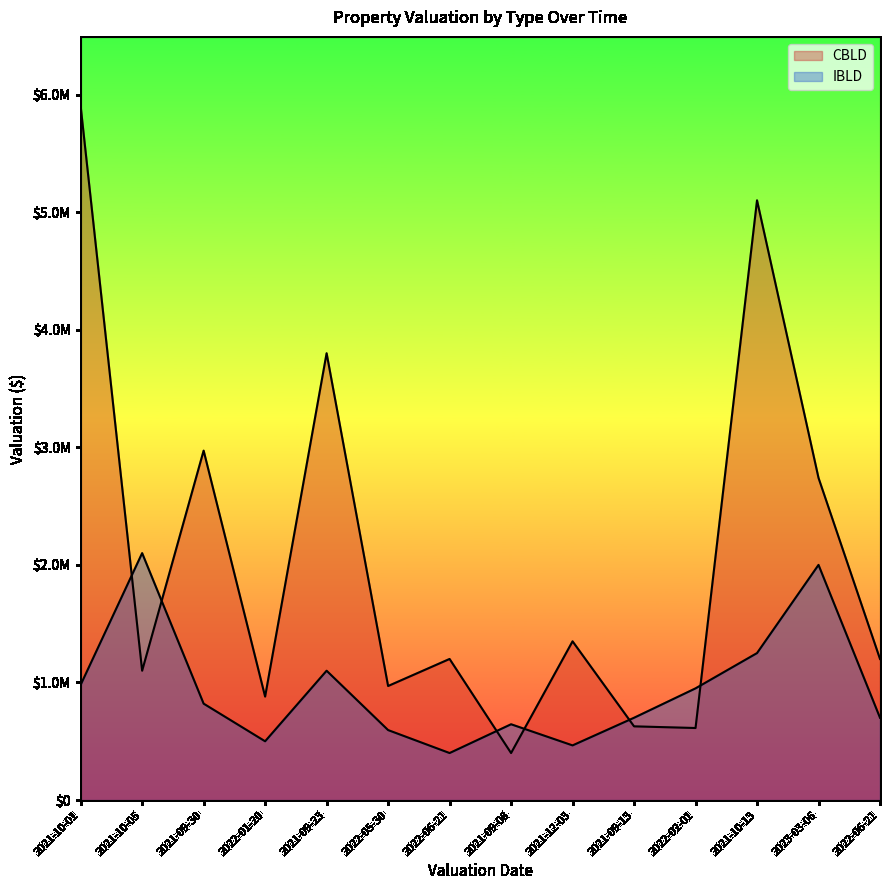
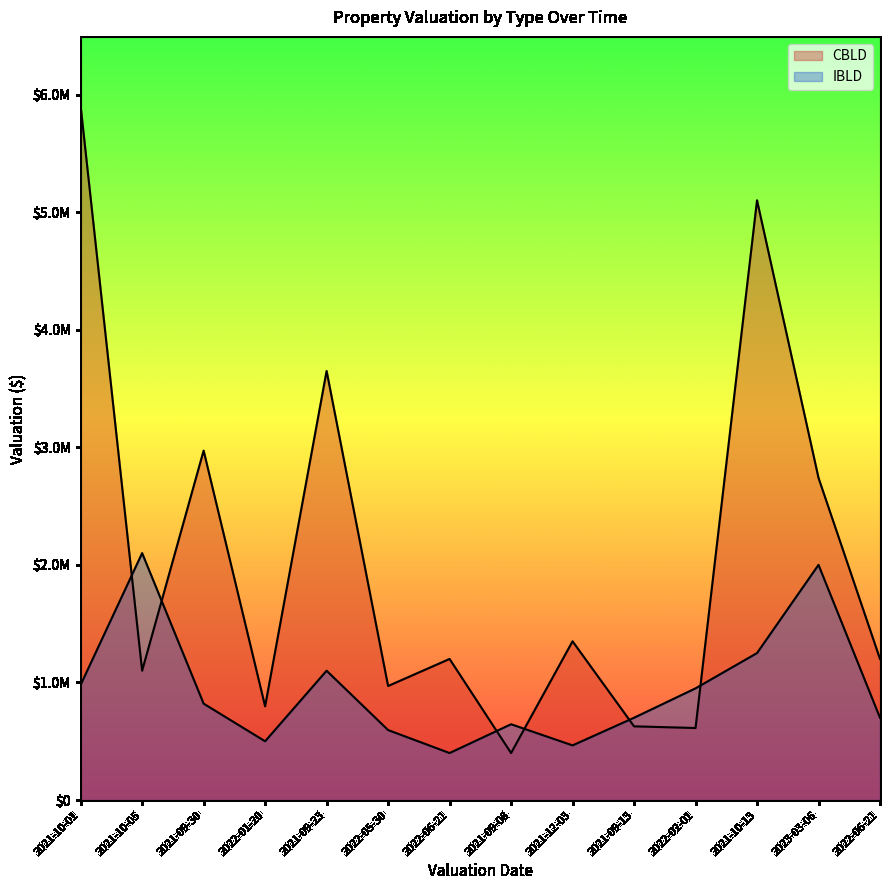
CBLD, 2022-01-20: $880000 -> $800000
CBLD, 2021-09-23: $3800000 -> $3650000
